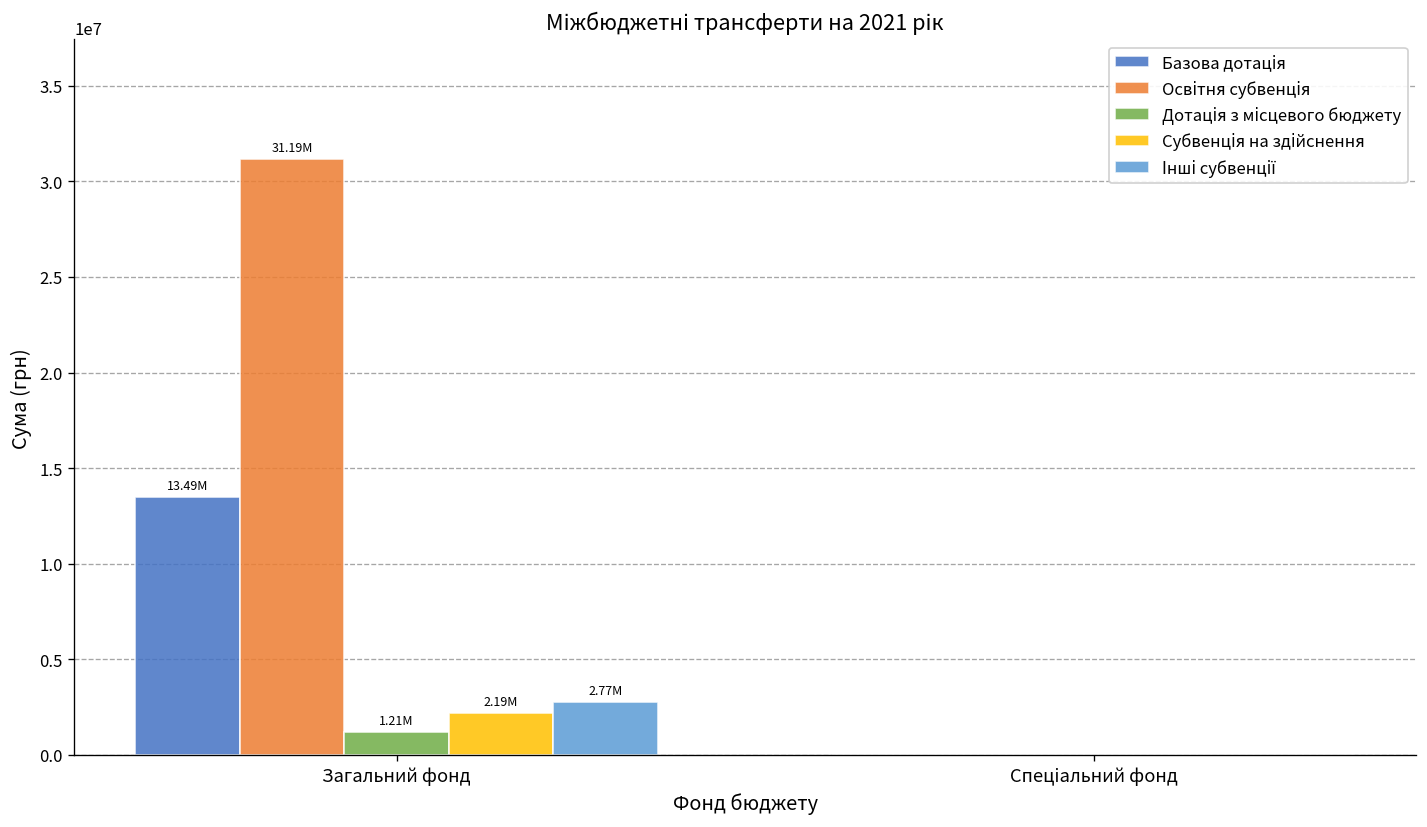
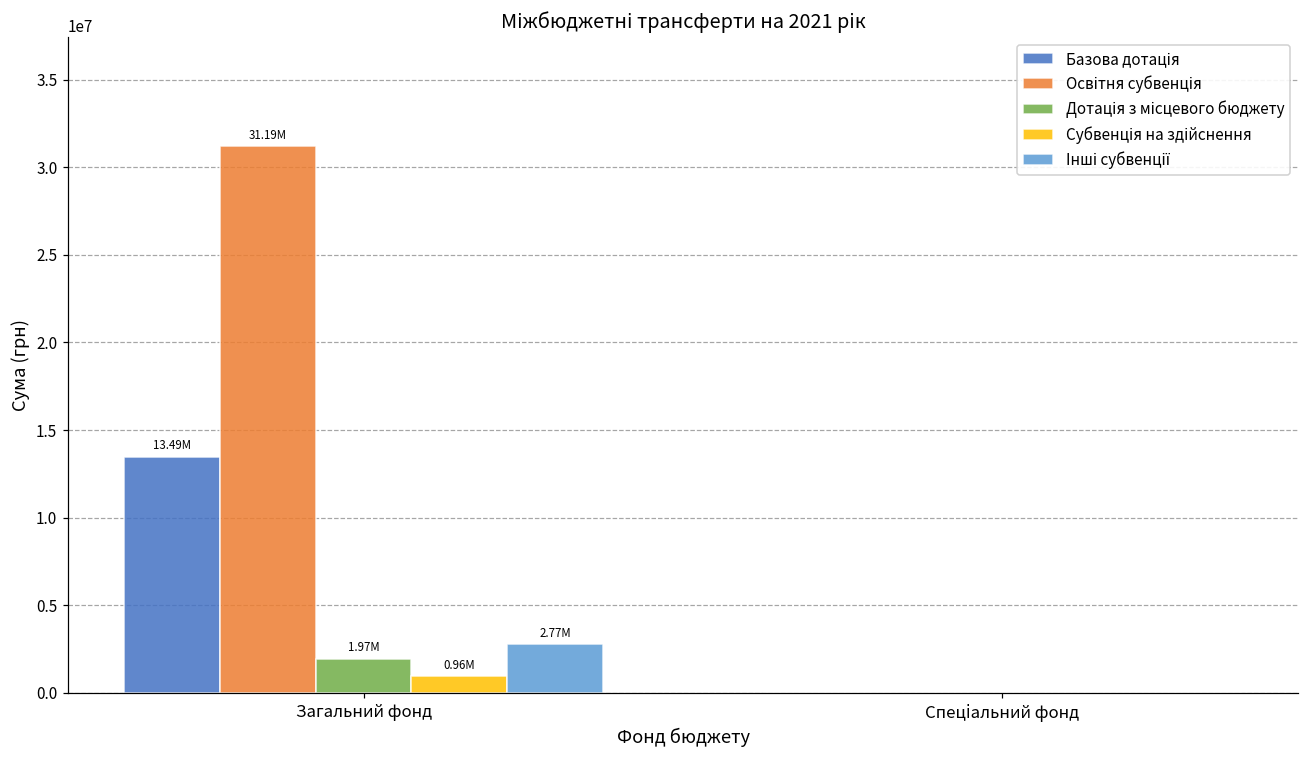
Дотація з місцевого бюджету, Загальний фонд: 1.21M -> 1.97M
Субвенція на здійснення, Загальний фонд: 2.19M -> 0.96M
